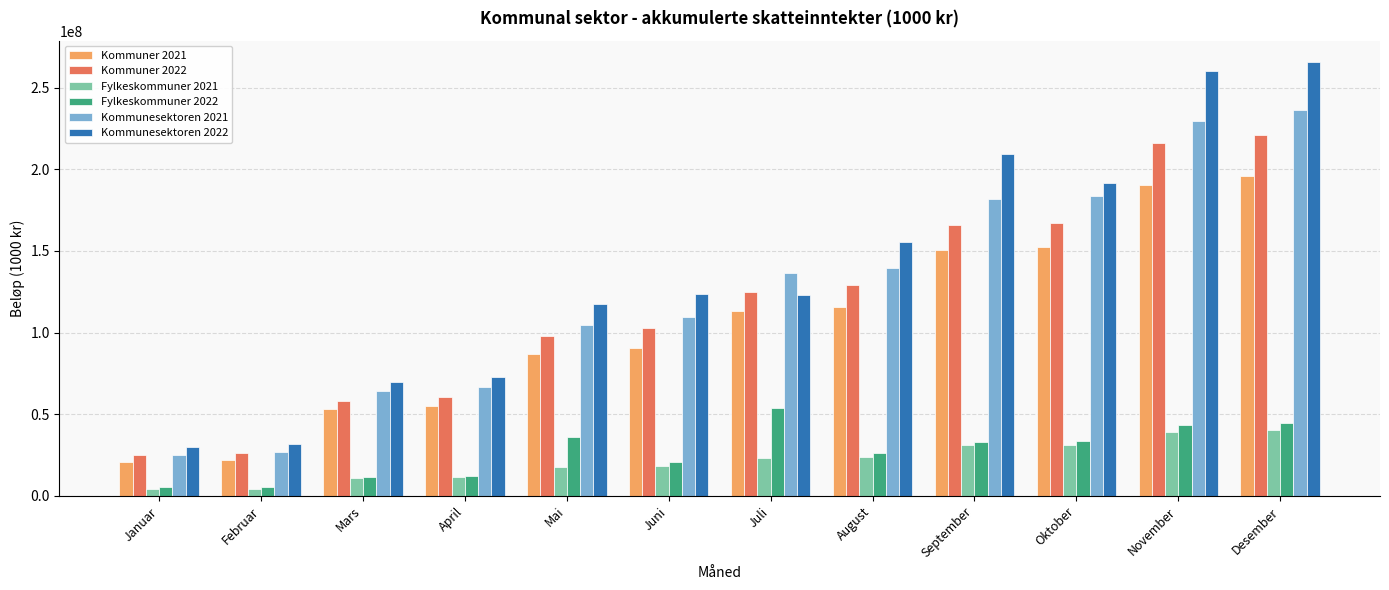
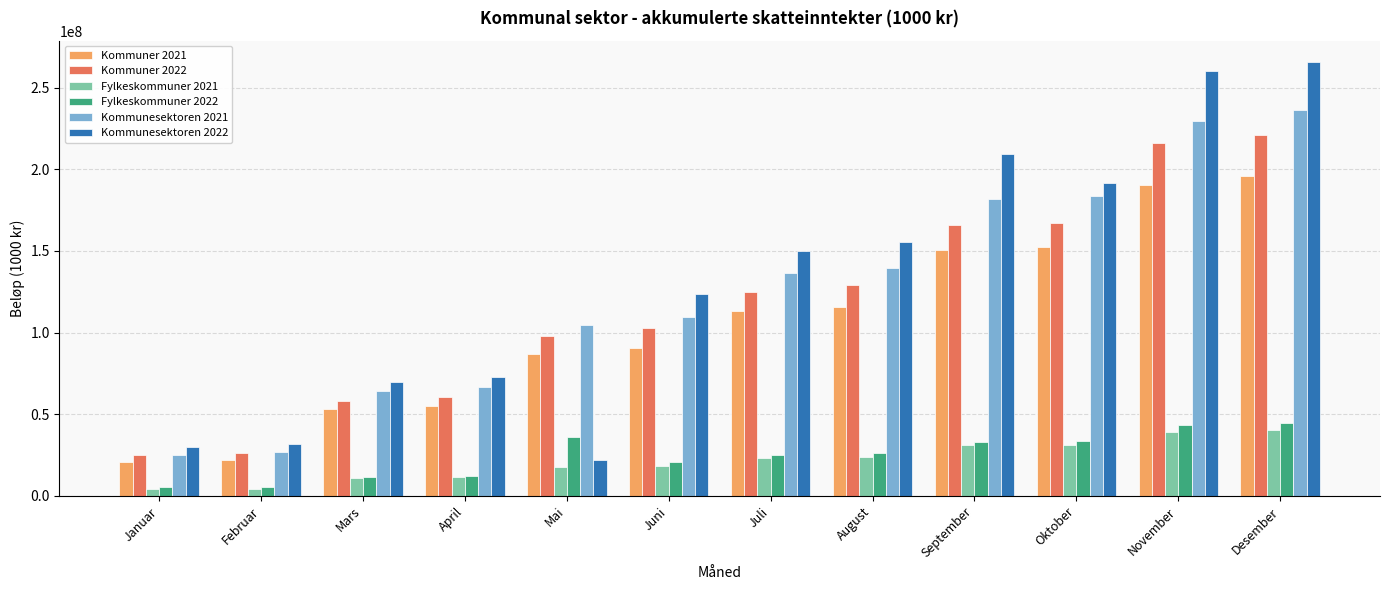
Kommunesektoren 2022, Mai: 117000000 -> 22000000
Fylkeskommuner 2022, Juli: 54000000 -> 25000000
Kommunesektoren 2022, Juli: 123000000 -> 150000000
